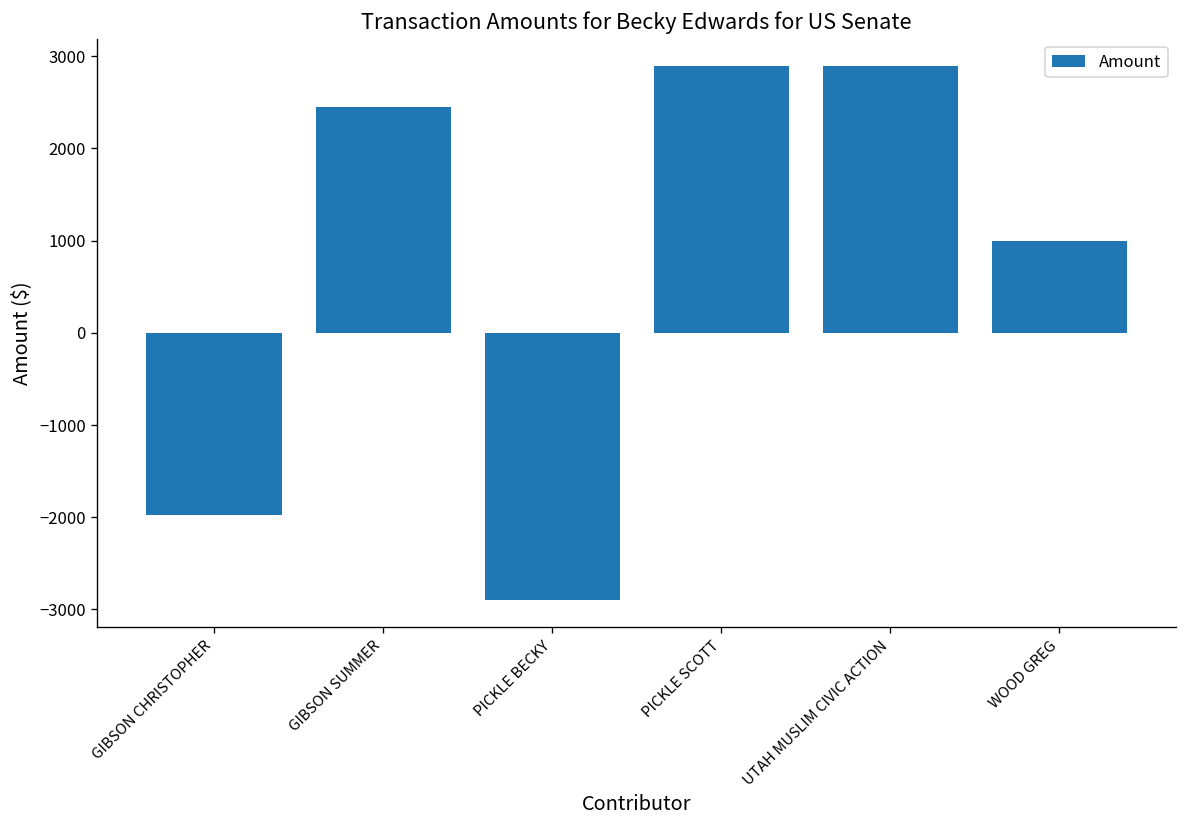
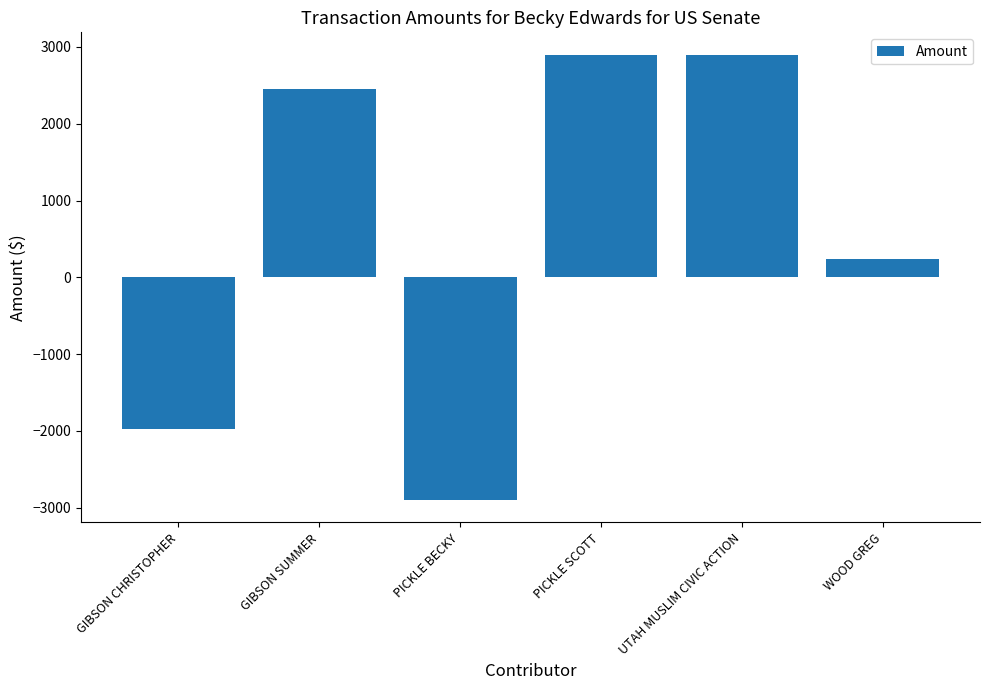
WOOD GREG: 1000 -> 200
